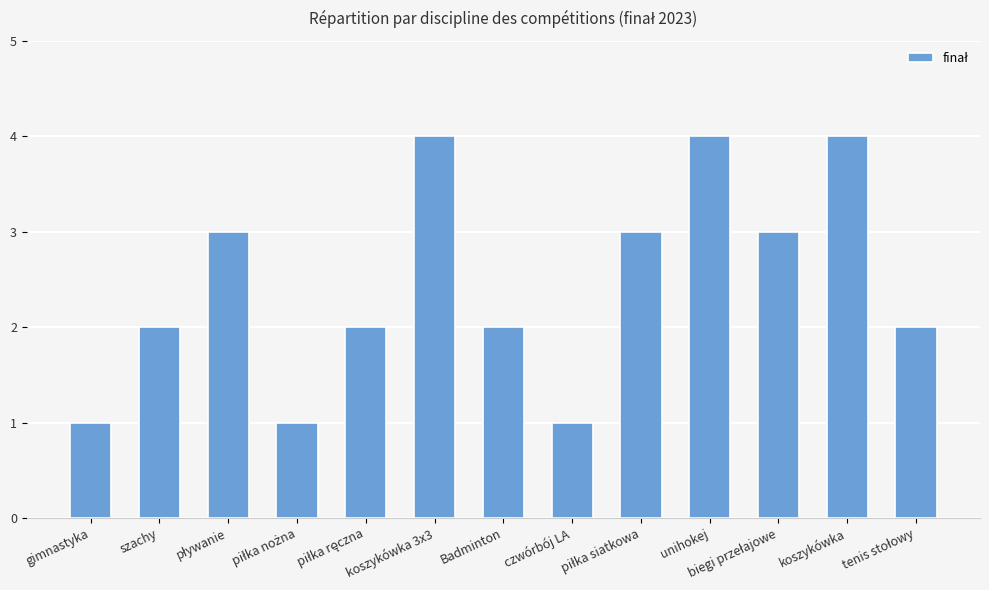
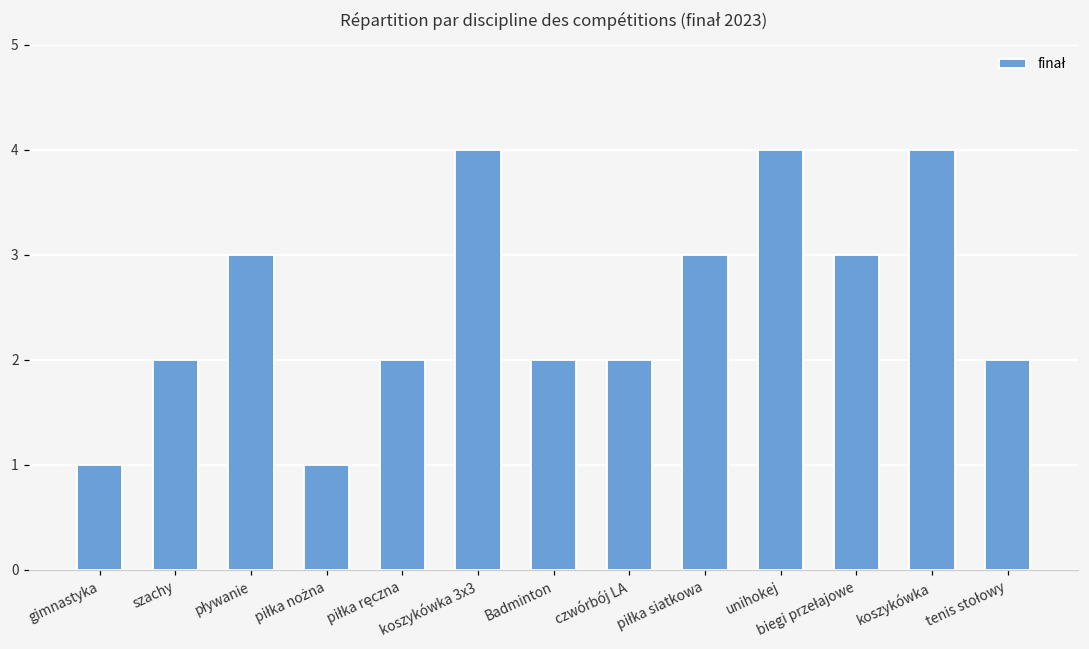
czwórbój LA: 1 -> 2
